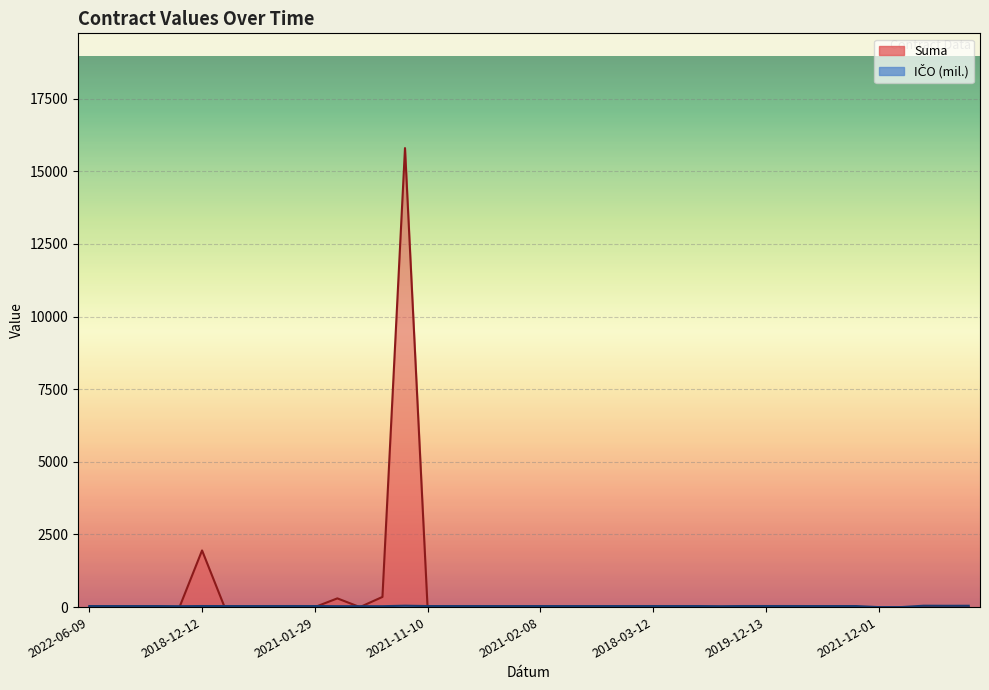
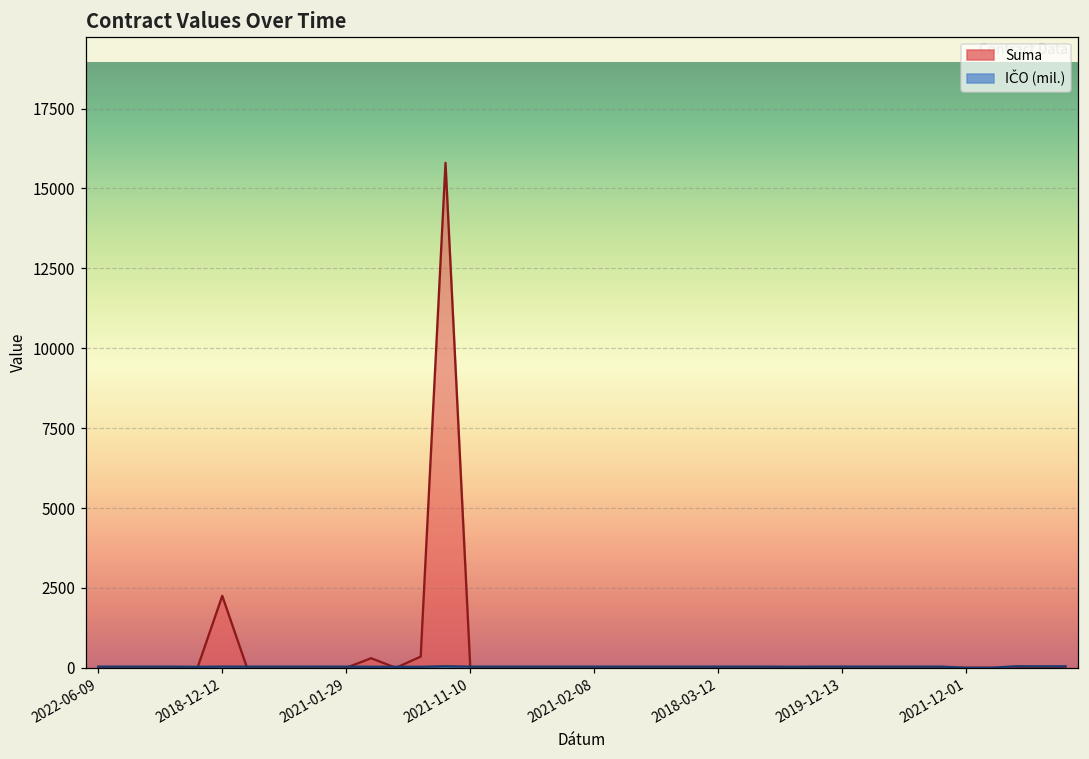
Suma, 2018-12-12: 2000 -> 2300
